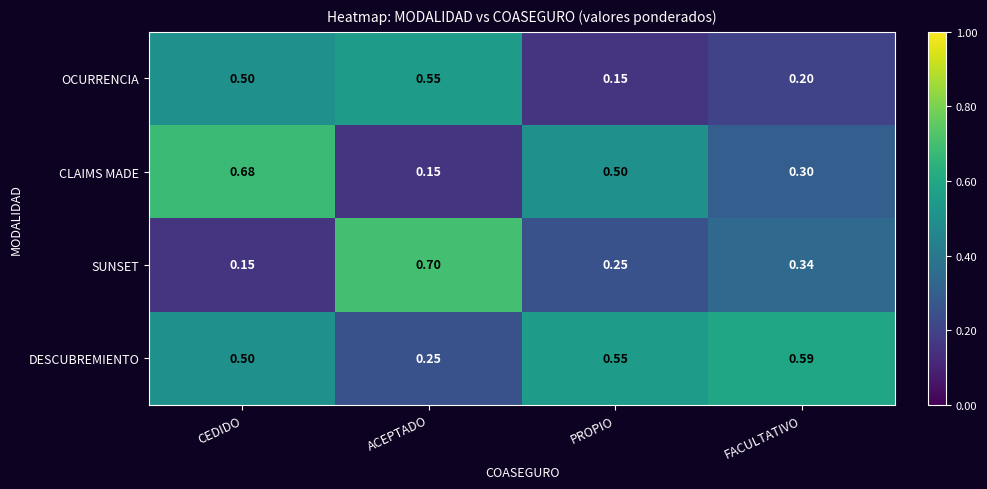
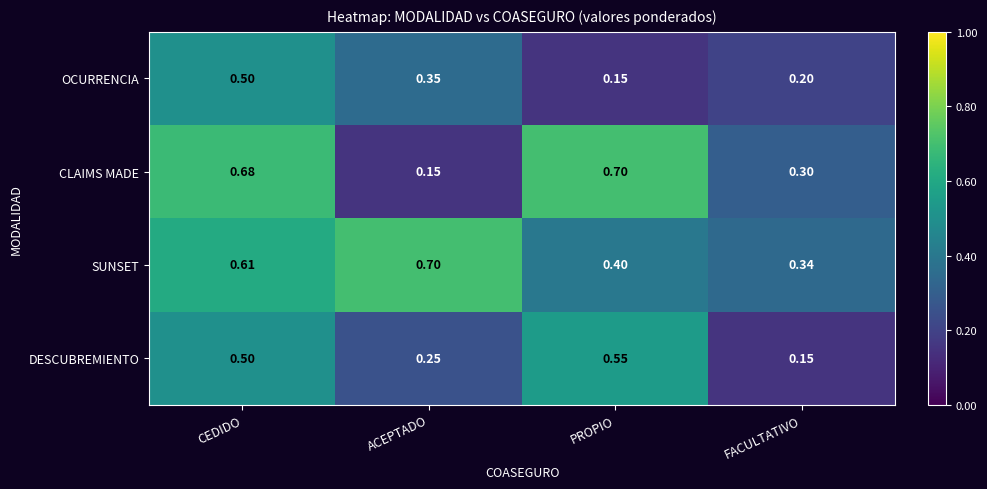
OCURRENCIA, ACEPTADO: 0.55 -> 0.35
CLAIMS MADE, PROPIO: 0.50 -> 0.70
SUNSET, CEDIDO: 0.15 -> 0.61
SUNSET, PROPIO: 0.25 -> 0.40
DESCUBREMIENTO, FACULTATIVO: 0.59 -> 0.15
